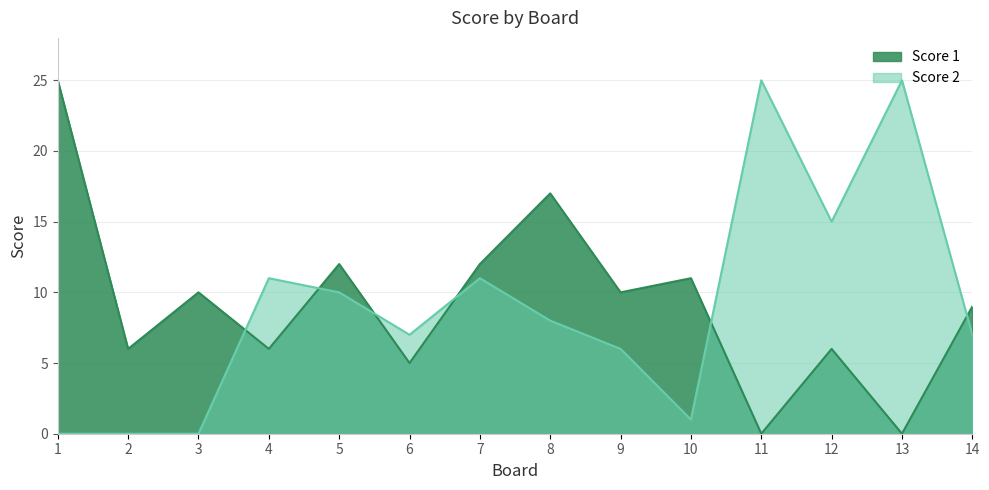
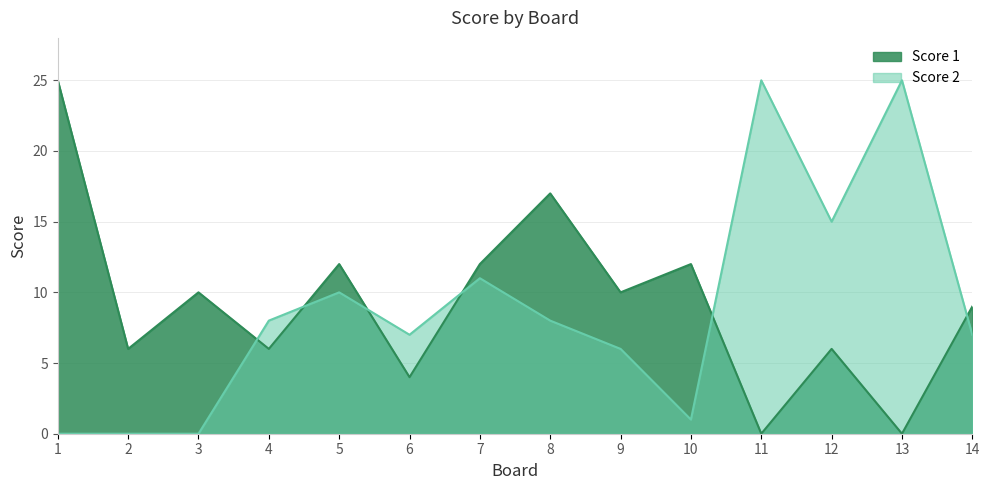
Score 2, 4: 11 -> 8
Score 1, 6: 5 -> 4
Score 1, 10: 11 -> 12
